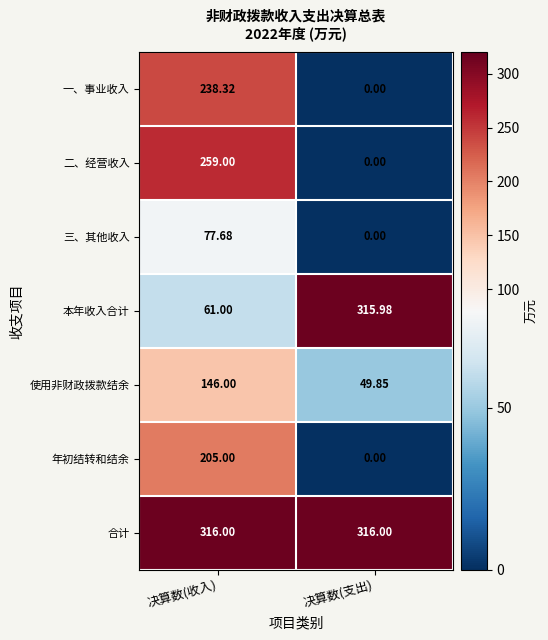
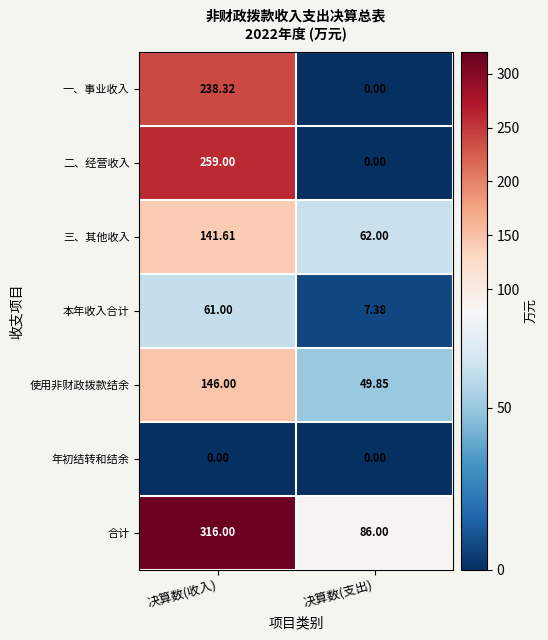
三、其他收入, 决算数(收入): 77.68 -> 141.61
三、其他收入, 决算数(支出): 0.00 -> 62.00
本年收入合计, 决算数(支出): 315.98 -> 7.38
年初结转和结余, 决算数(收入): 205.00 -> 0.00
合计, 决算数(支出): 316.00 -> 86.00
